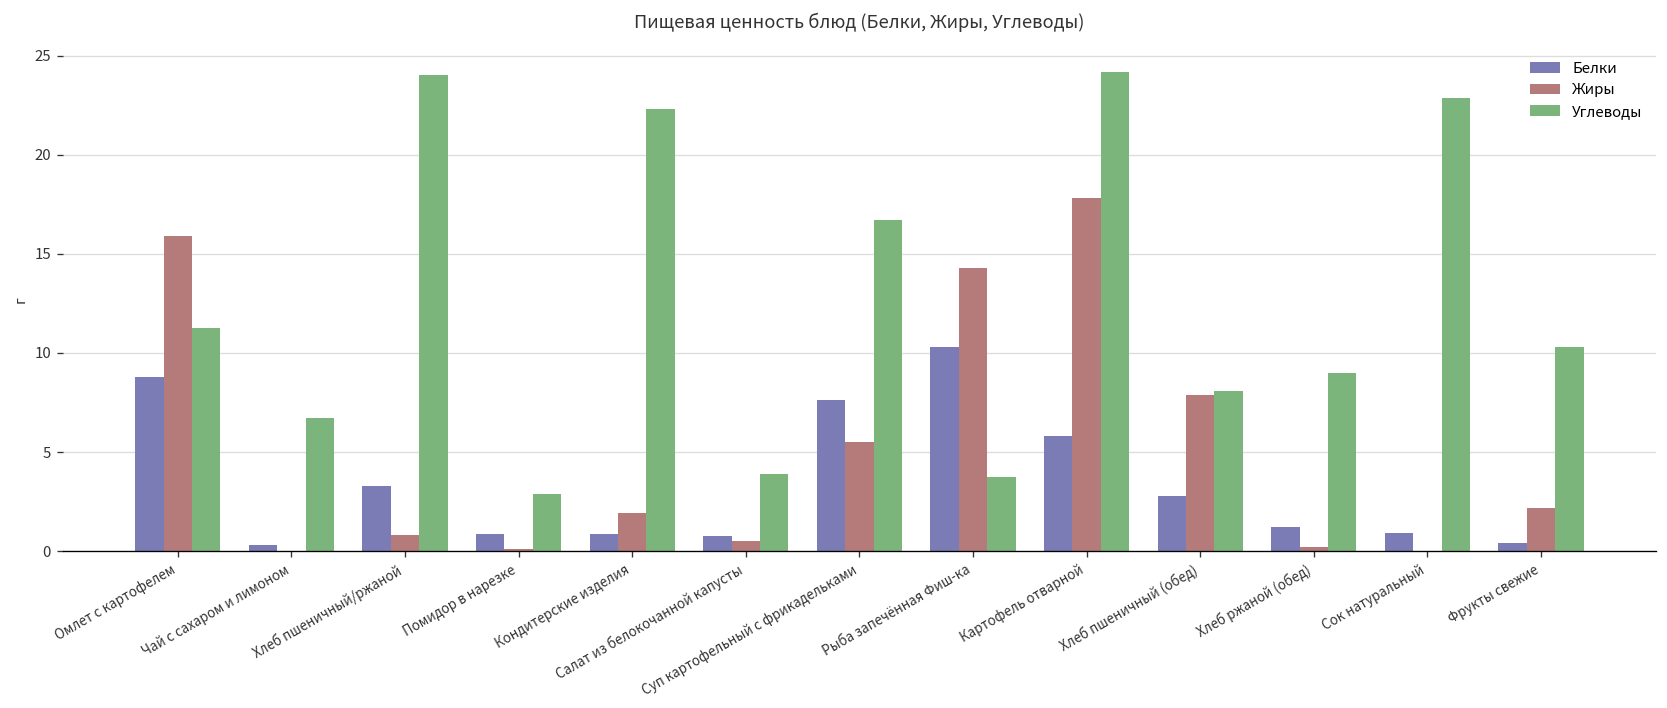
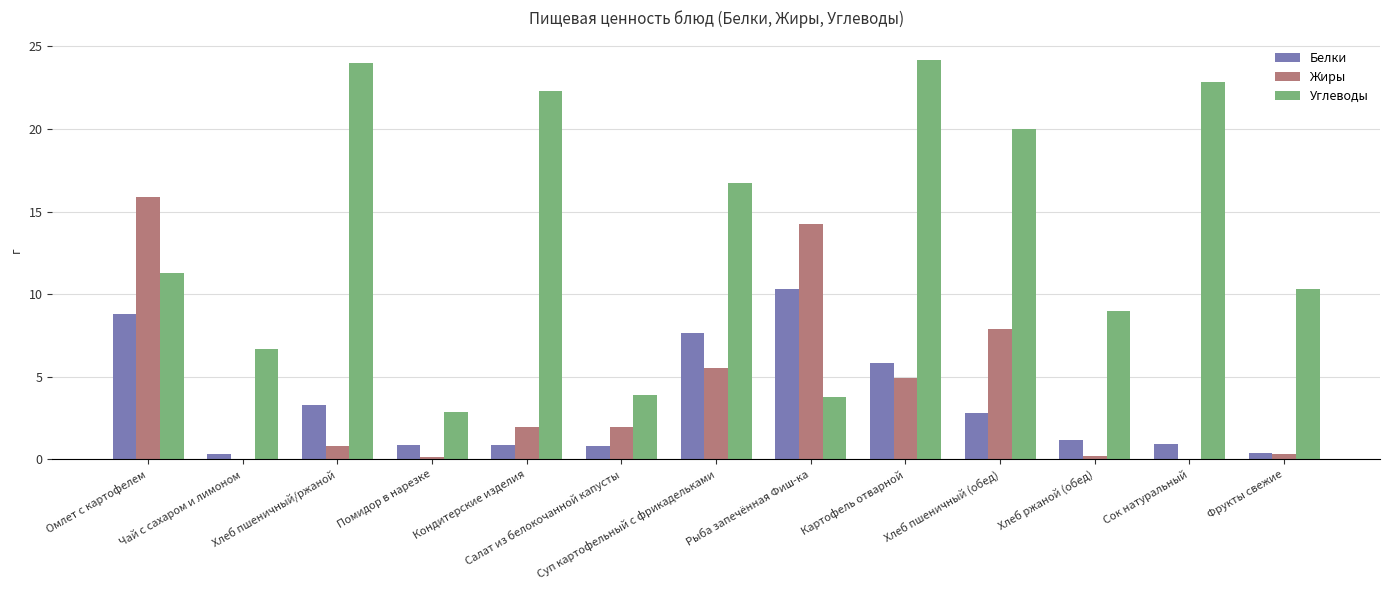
Жиры, Салат из белокочанной капусты: 0.5 -> 1.9
Жиры, Картофель отварной: 17.8 -> 4.9
Углеводы, Хлеб пшеничный (обед): 8.1 -> 20.0
Жиры, Фрукты свежие: 2.2 -> 0.3
